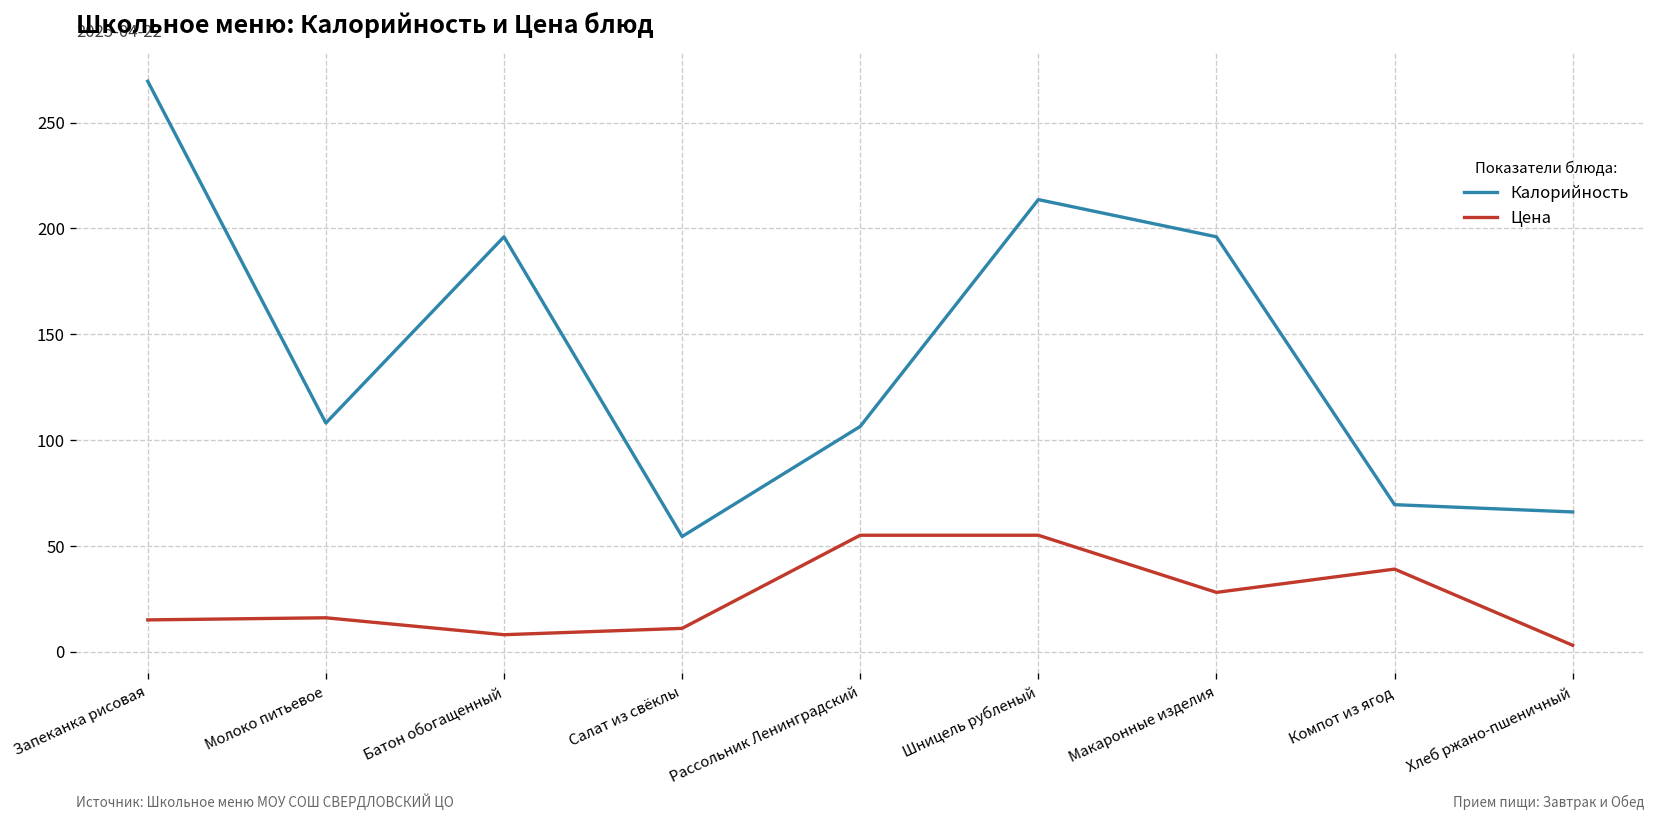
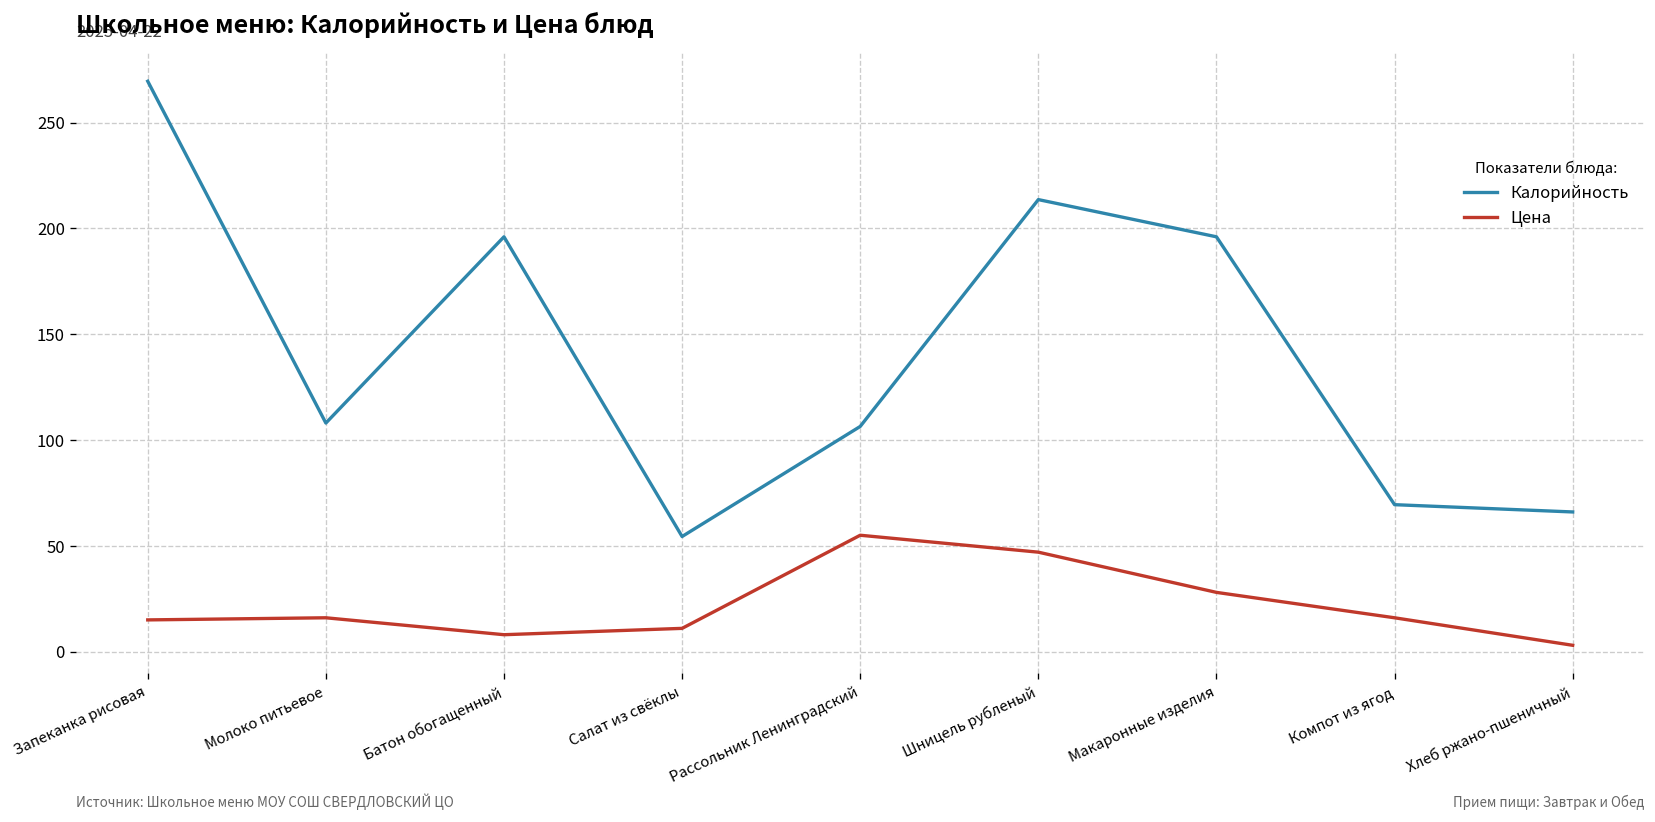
Цена, Шницель рубленый: 55 -> 47
Цена, Компот из ягод: 39 -> 16
